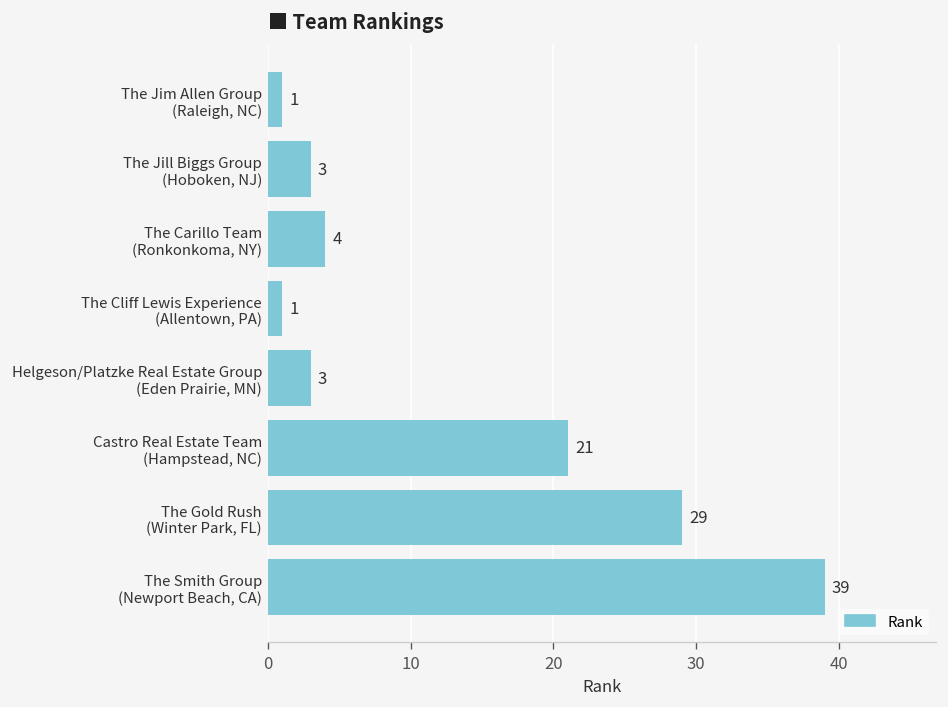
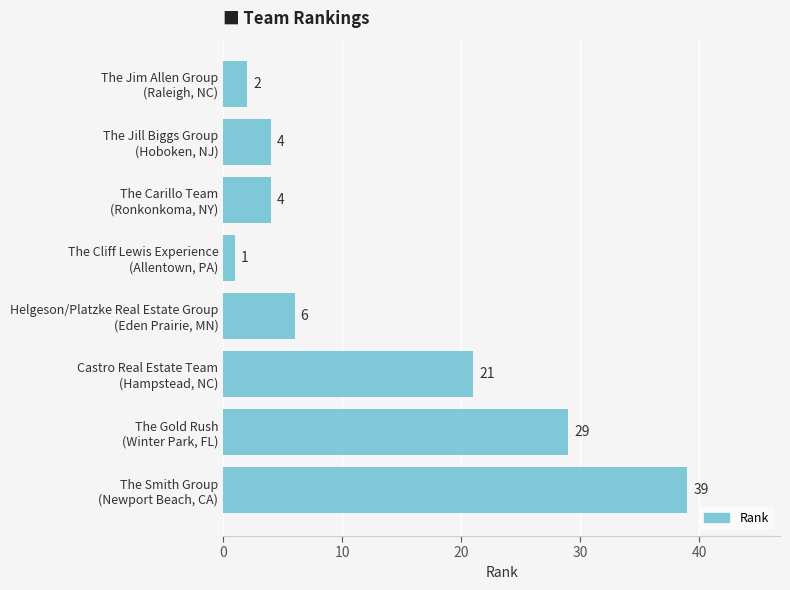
The Jim Allen Group (Raleigh, NC): 1 -> 2
The Jill Biggs Group (Hoboken, NJ): 3 -> 4
Helgeson/Platzke Real Estate Group (Eden Prairie, MN): 3 -> 6
